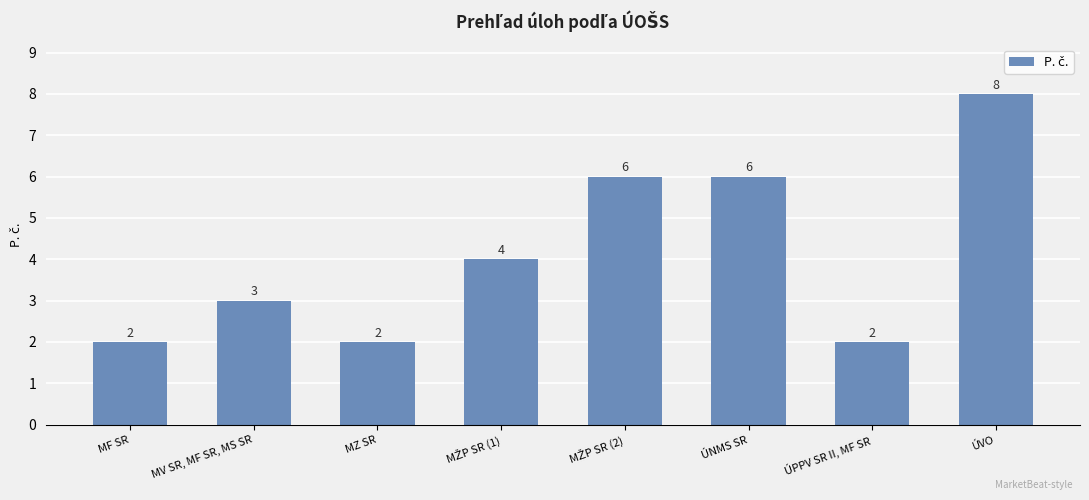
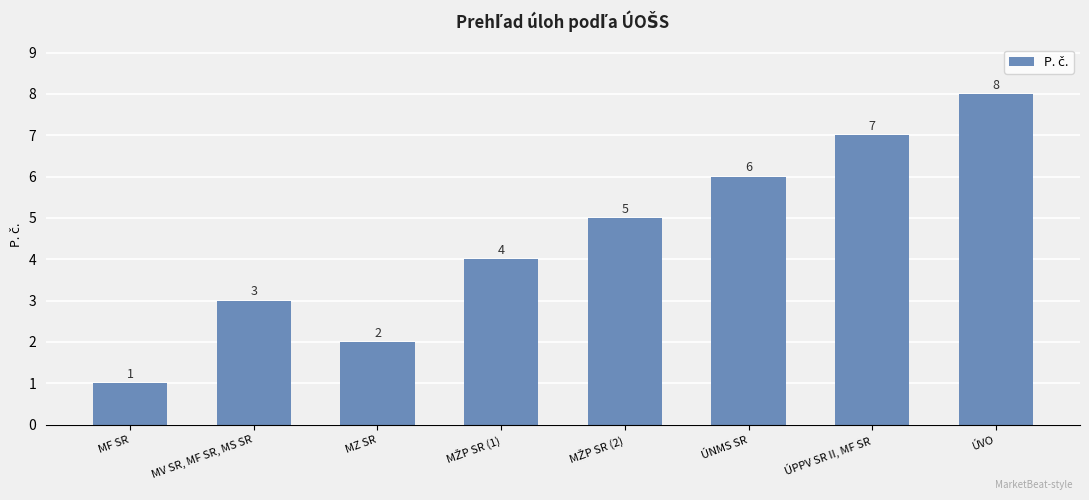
MF SR: 2 -> 1
MŽP SR (2): 6 -> 5
ÚPPV SR II, MF SR: 2 -> 7
